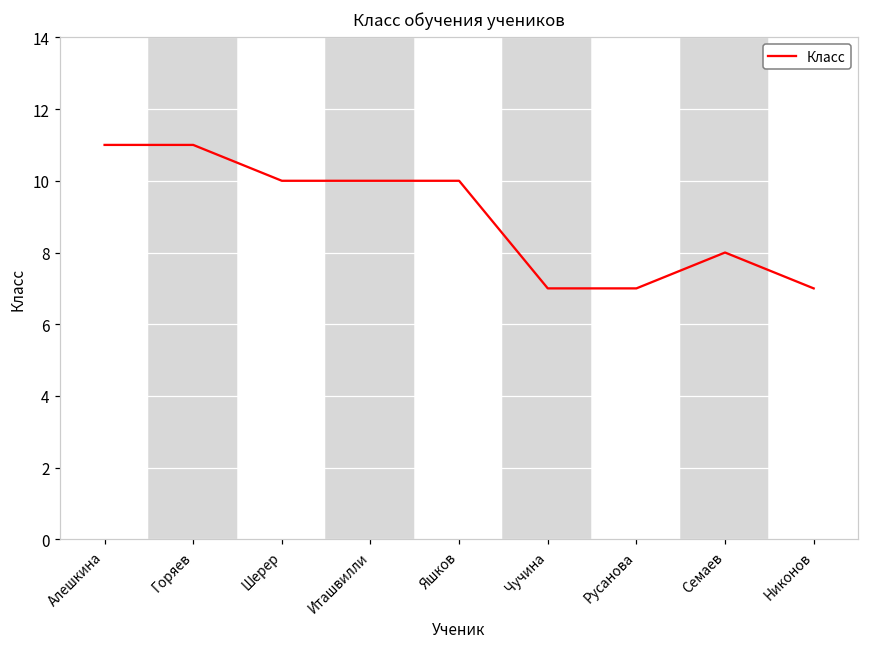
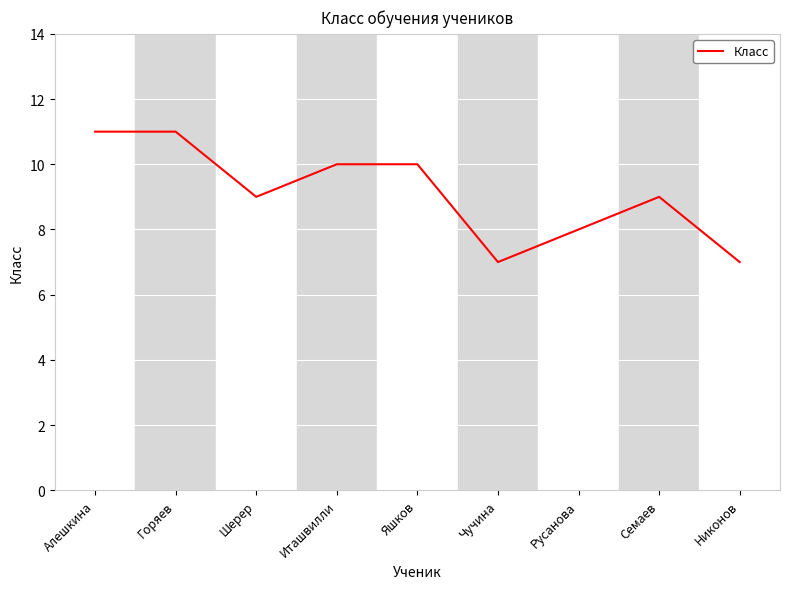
Шерер: 10 -> 9
Русанова: 7 -> 8
Семаев: 8 -> 9
